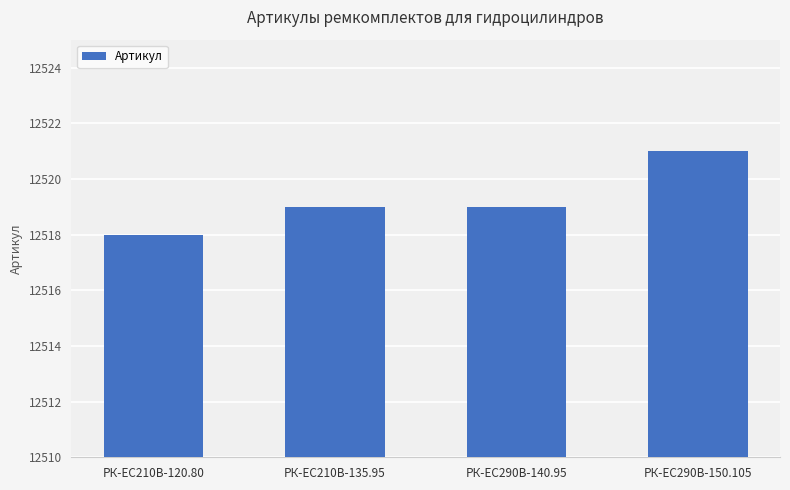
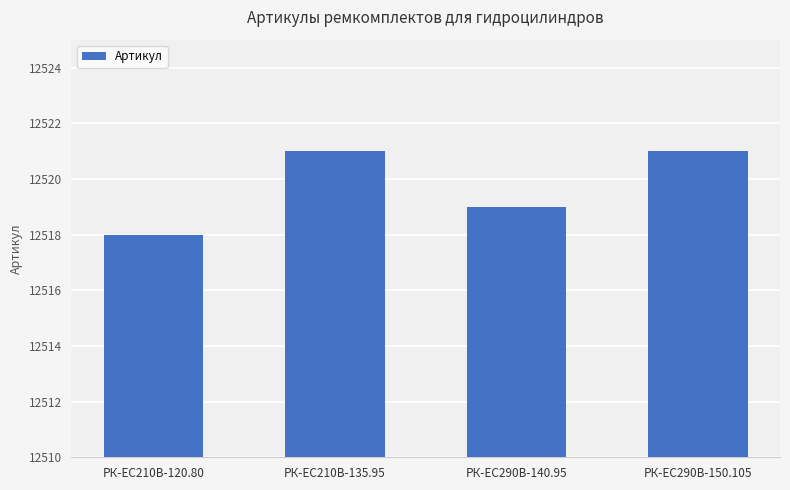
РК-EC210В-135.95: 12519 -> 12521
